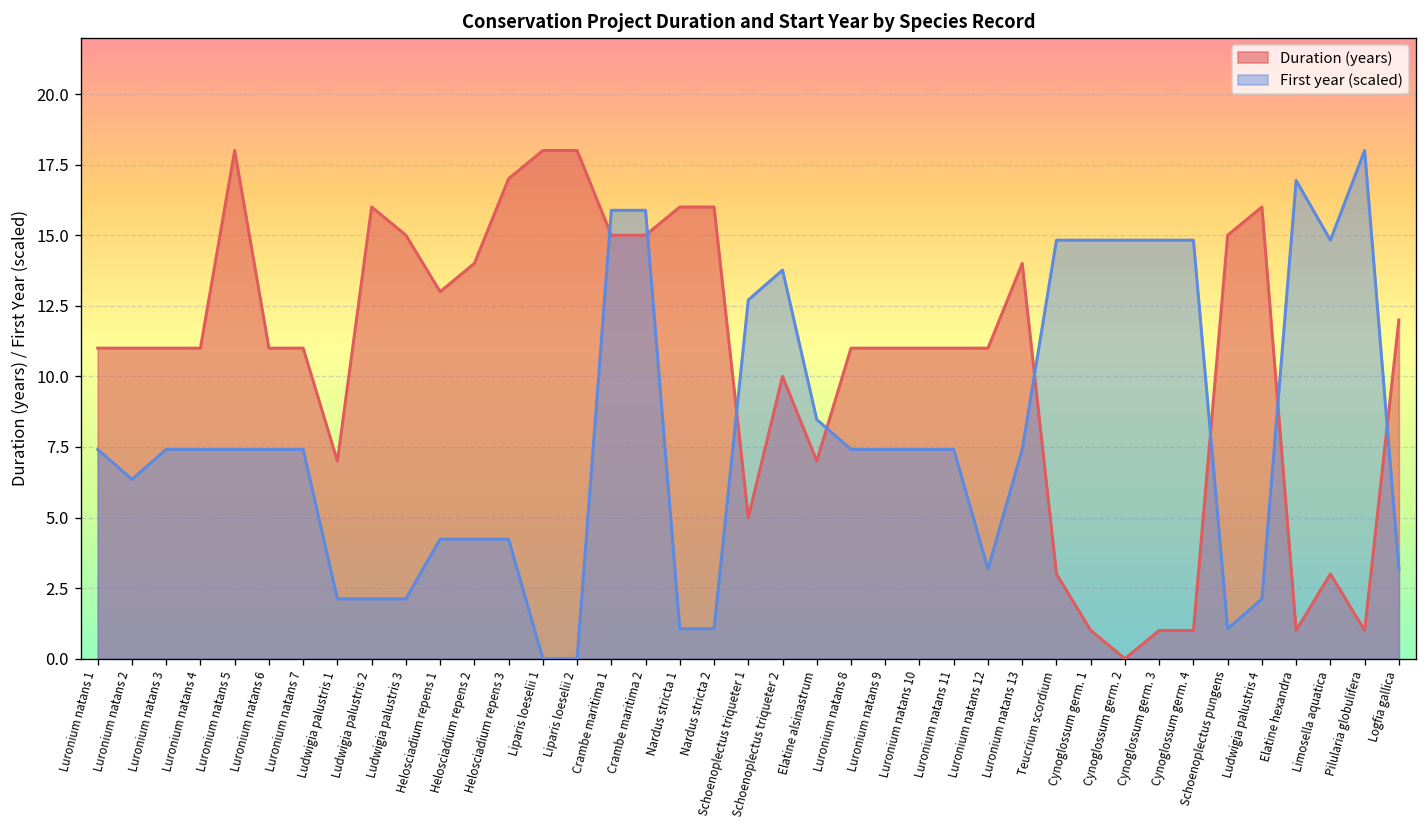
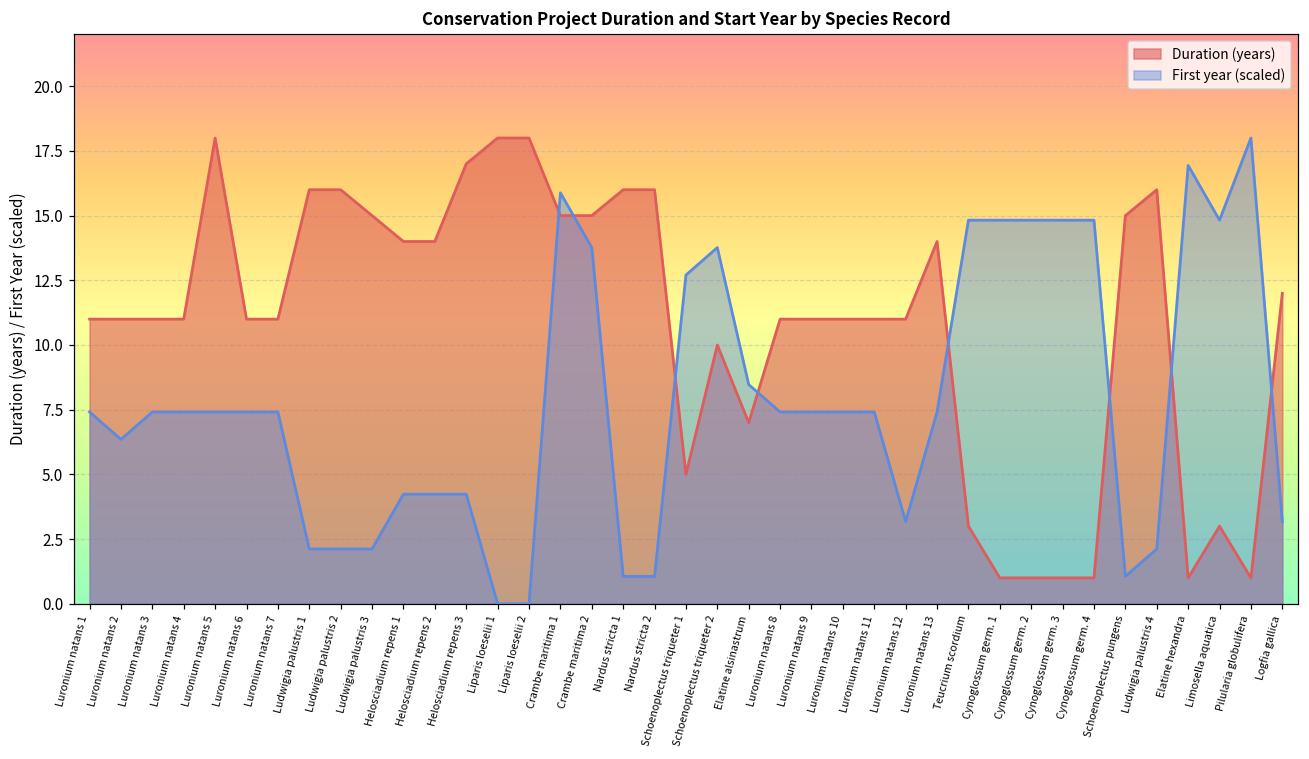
Duration (years), Ludwigia palustris 1: 7 -> 16
Duration (years), Helosciadium repens 1: 13 -> 14
First year (scaled), Crambe maritima 2: 15.9 -> 13.8
Duration (years), Cynoglossum germ. 2: 0 -> 1
